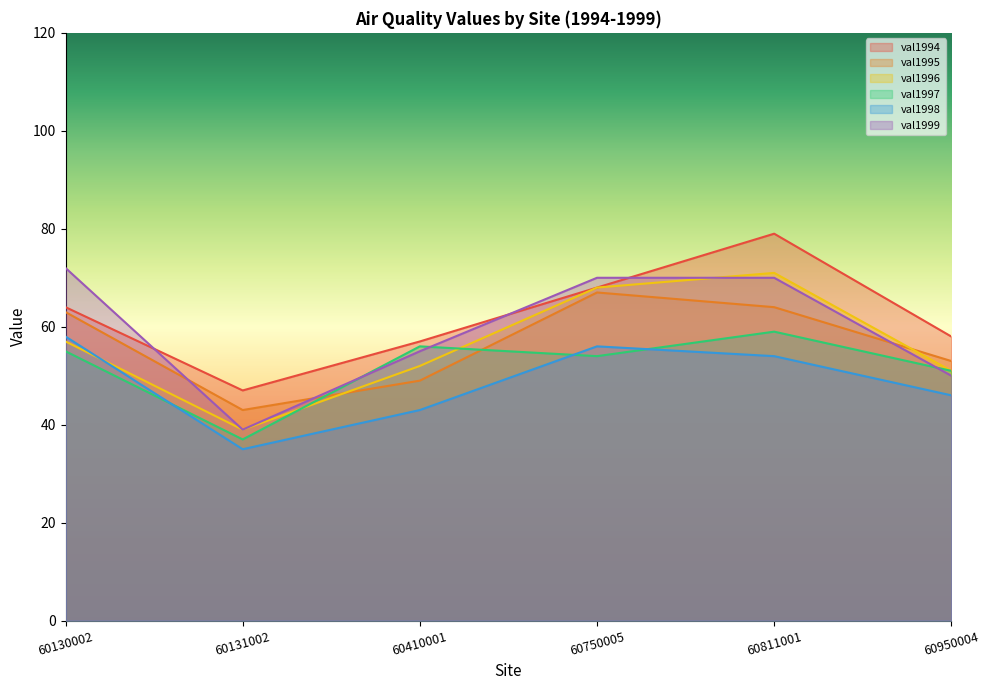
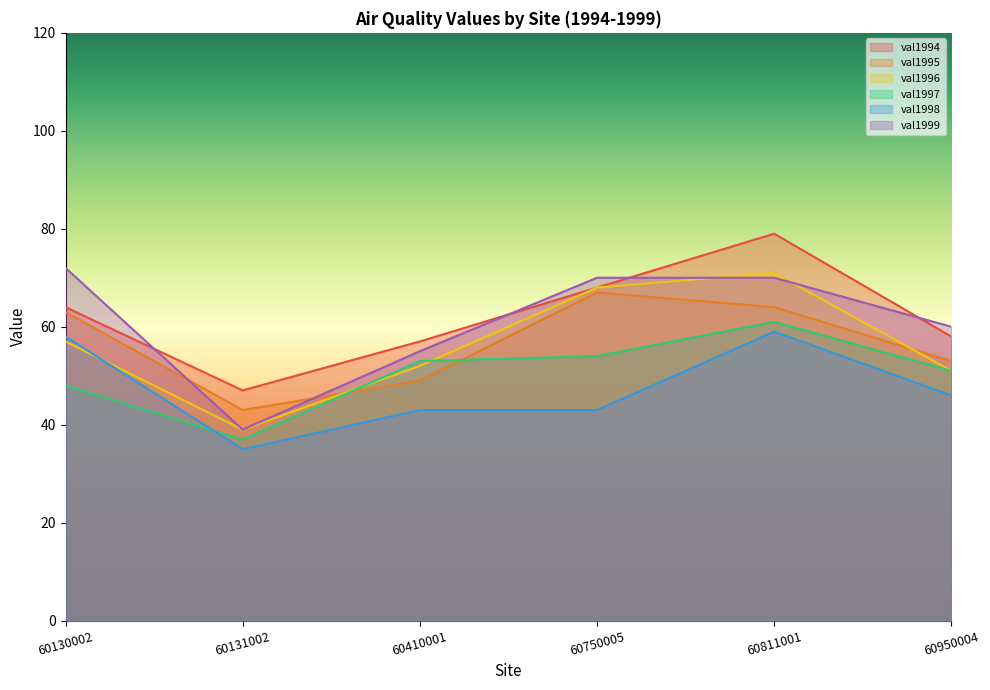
val1997, 60130002: 55 -> 48
val1997, 60410001: 56 -> 53
val1998, 60750005: 56 -> 43
val1997, 60811001: 59 -> 61
val1998, 60811001: 54 -> 59
val1999, 60950004: 50 -> 60
